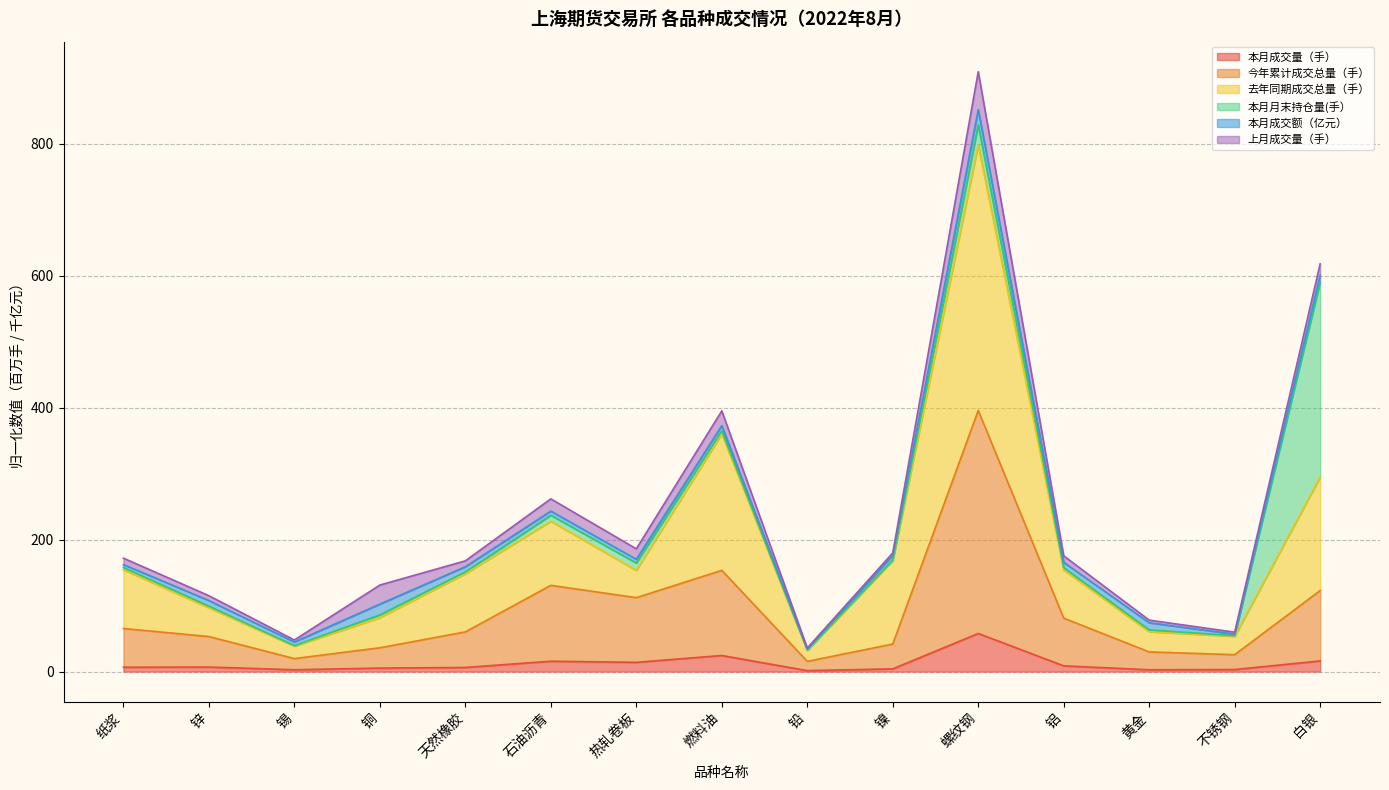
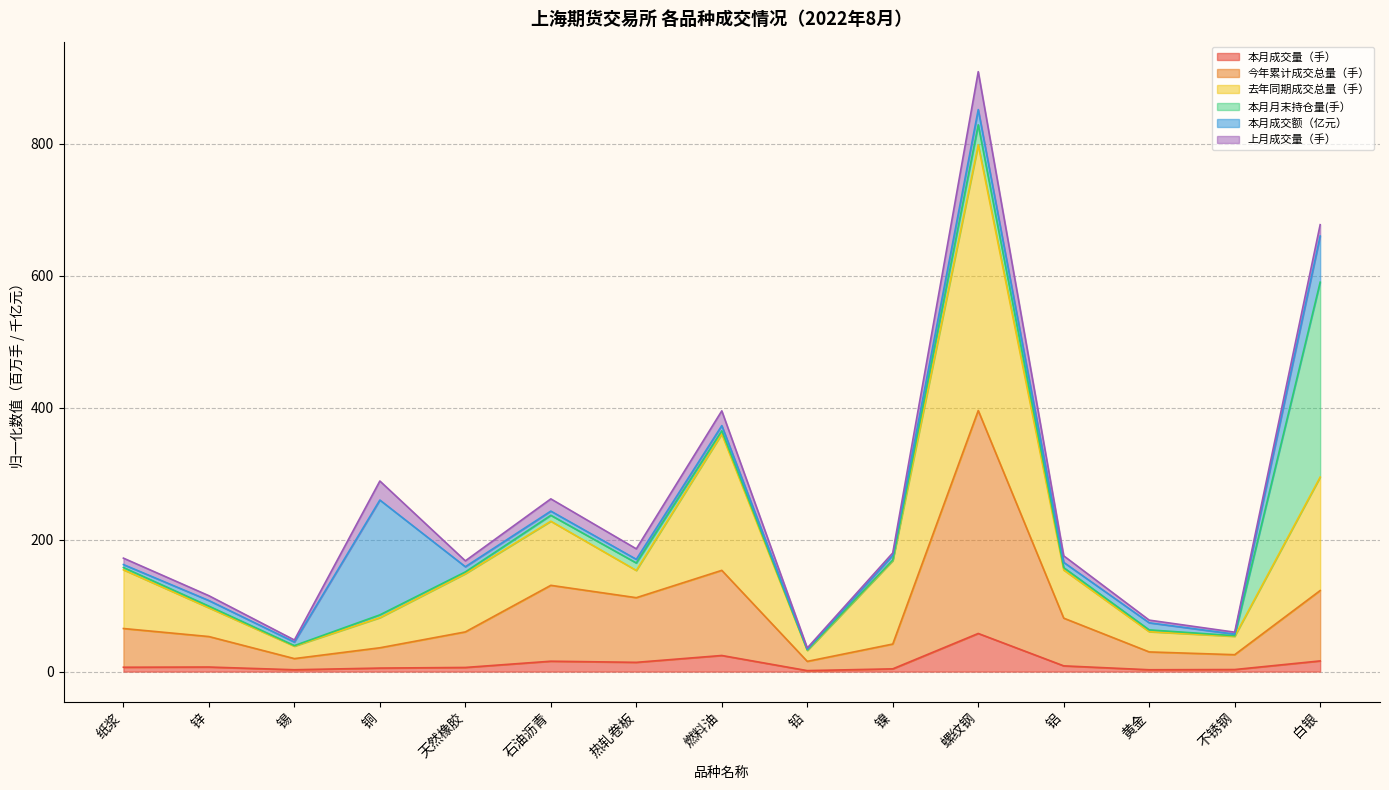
本月成交额（亿元）, 铜: 20 -> 170
本月成交额（亿元）, 白银: 10 -> 70
